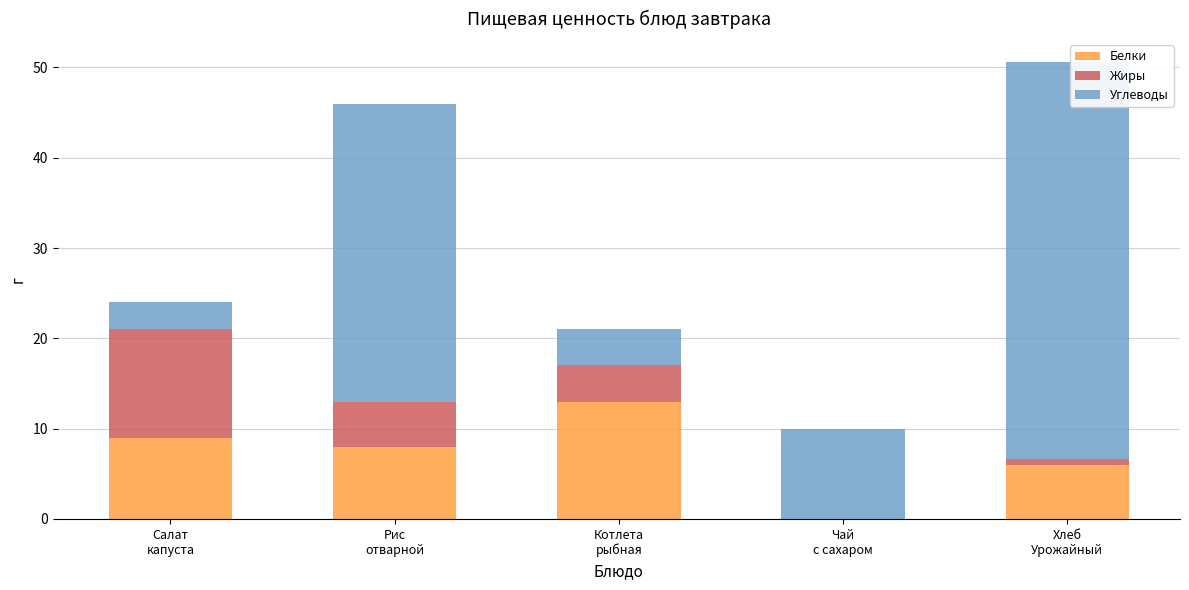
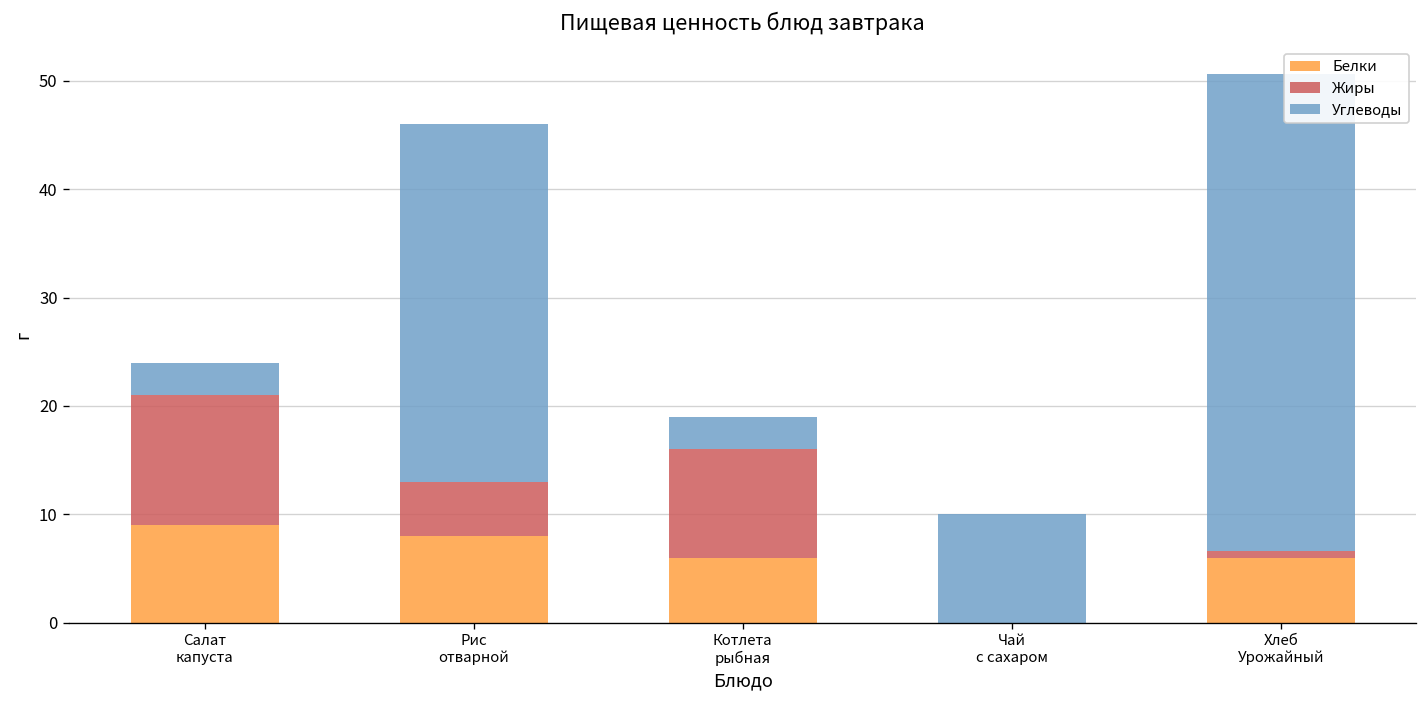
Белки, Котлета рыбная: 13 -> 6
Жиры, Котлета рыбная: 4 -> 10
Углеводы, Котлета рыбная: 4 -> 3
